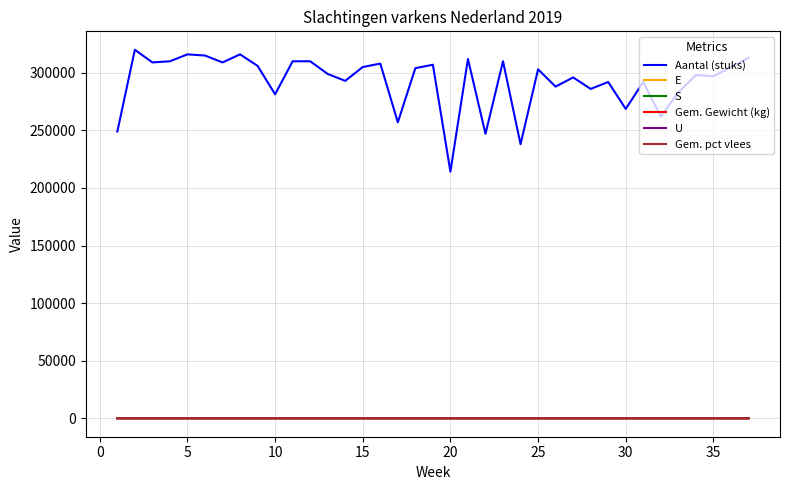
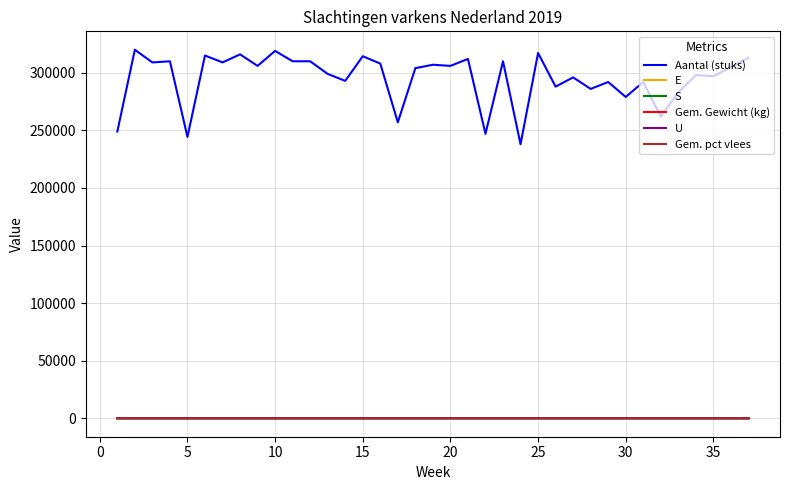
Aantal (stuks), 5: 316000 -> 244000
Aantal (stuks), 10: 281000 -> 319000
Aantal (stuks), 15: 305000 -> 314000
Aantal (stuks), 20: 214000 -> 306000
Aantal (stuks), 25: 303000 -> 317000
Aantal (stuks), 30: 269000 -> 279000
